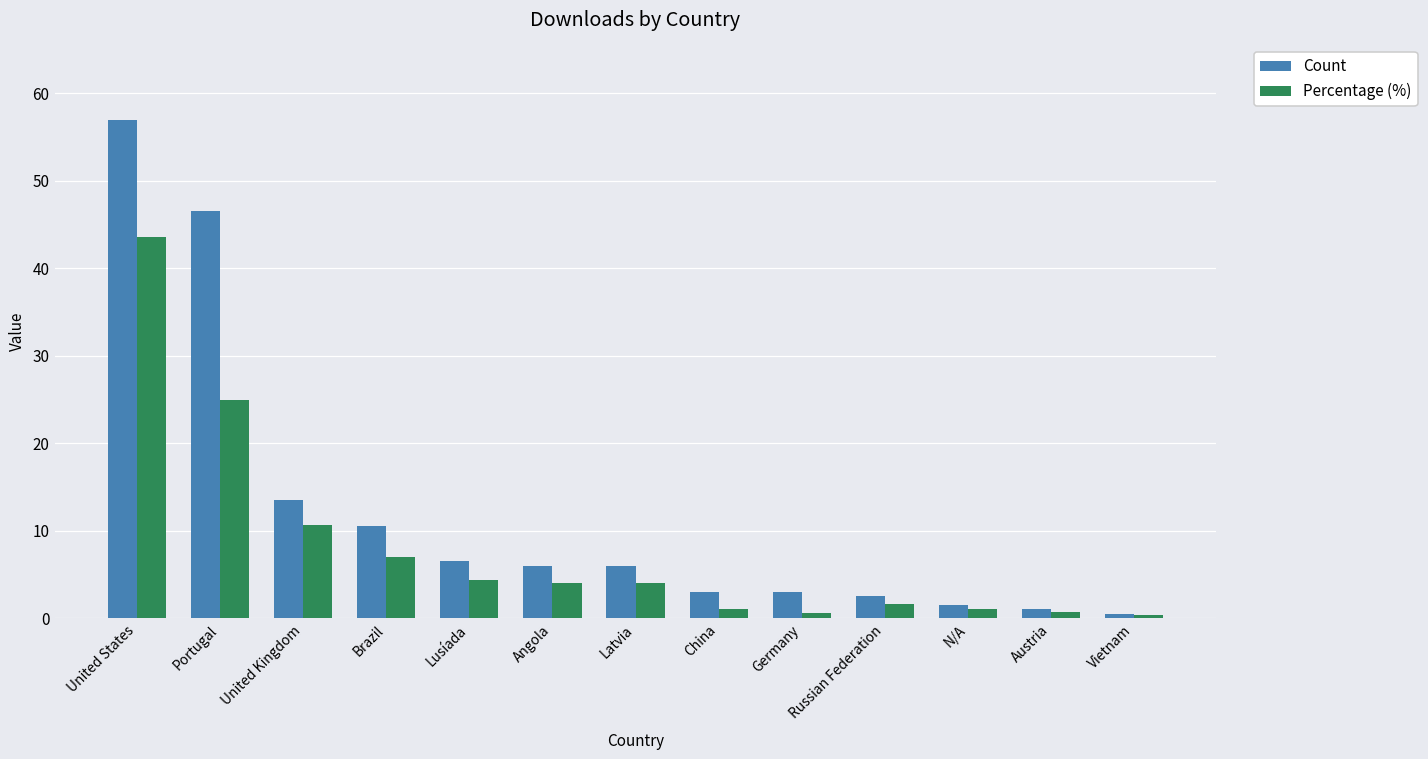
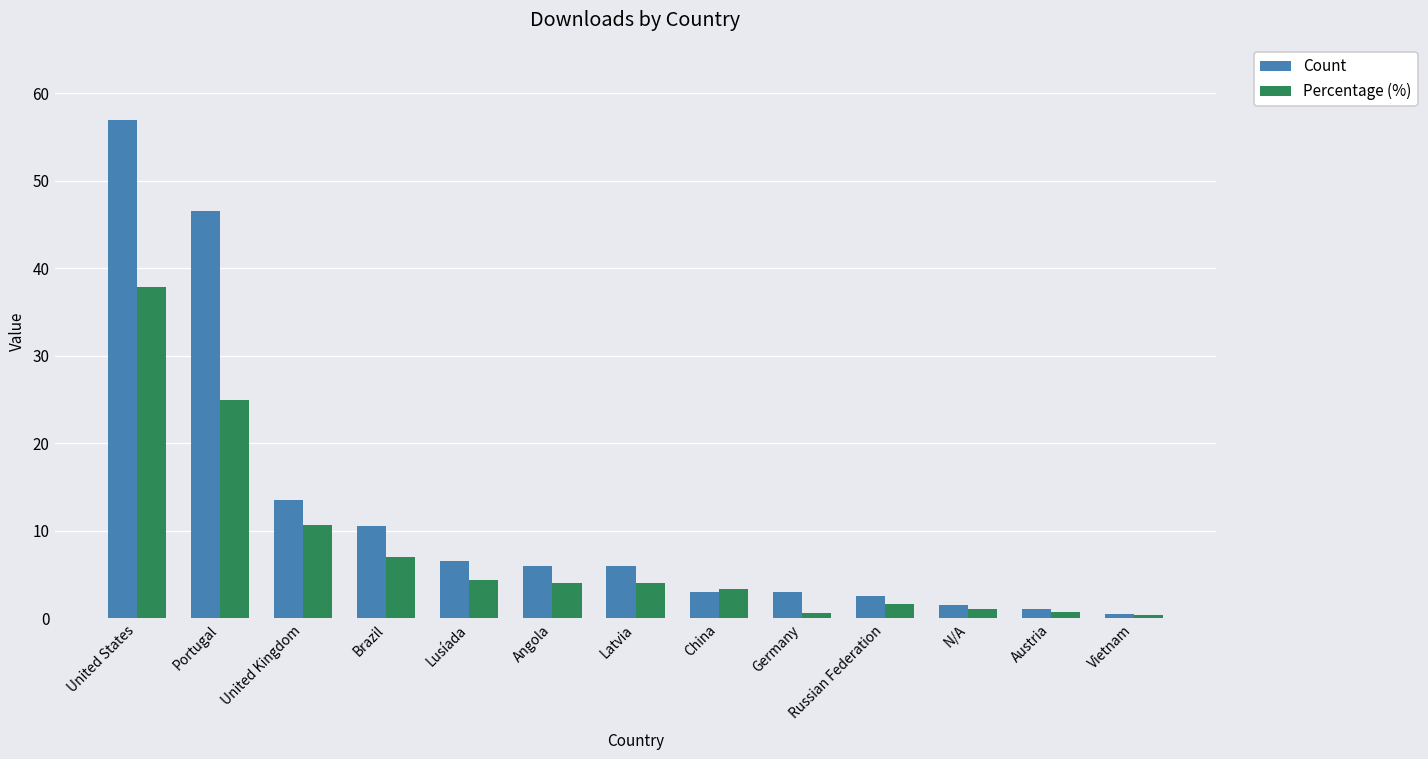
Percentage (%), United States: 44 -> 38
Percentage (%), China: 1 -> 3
